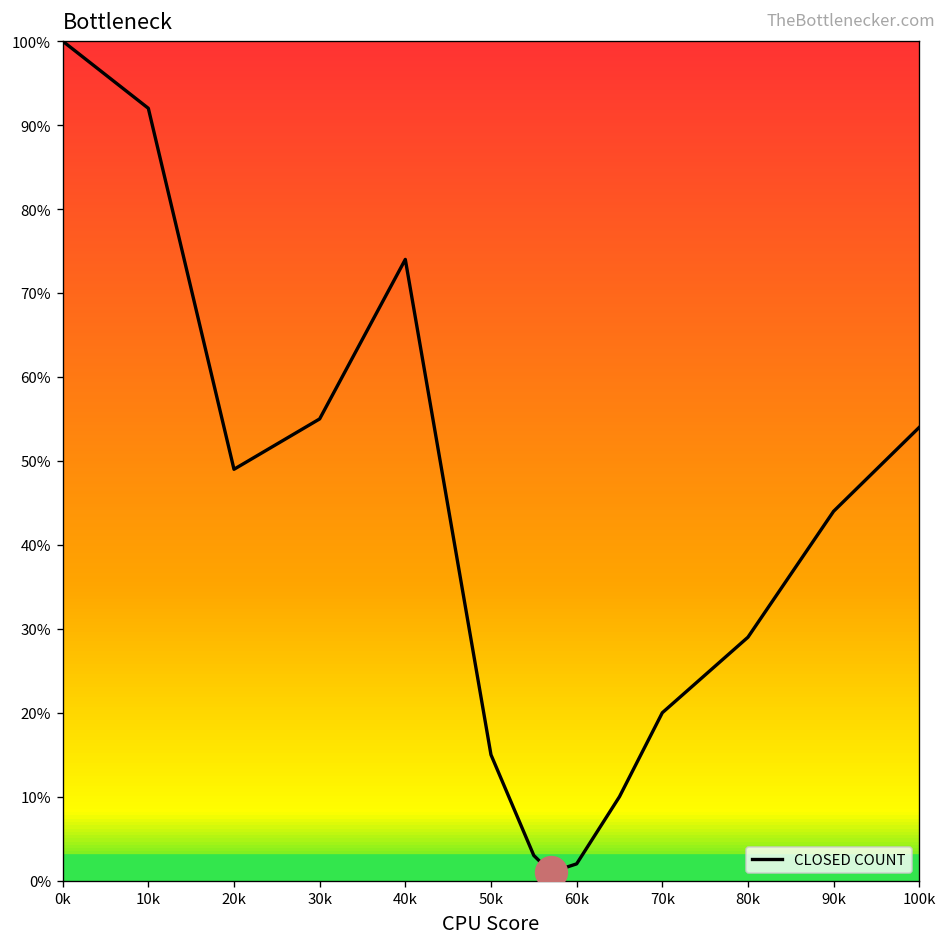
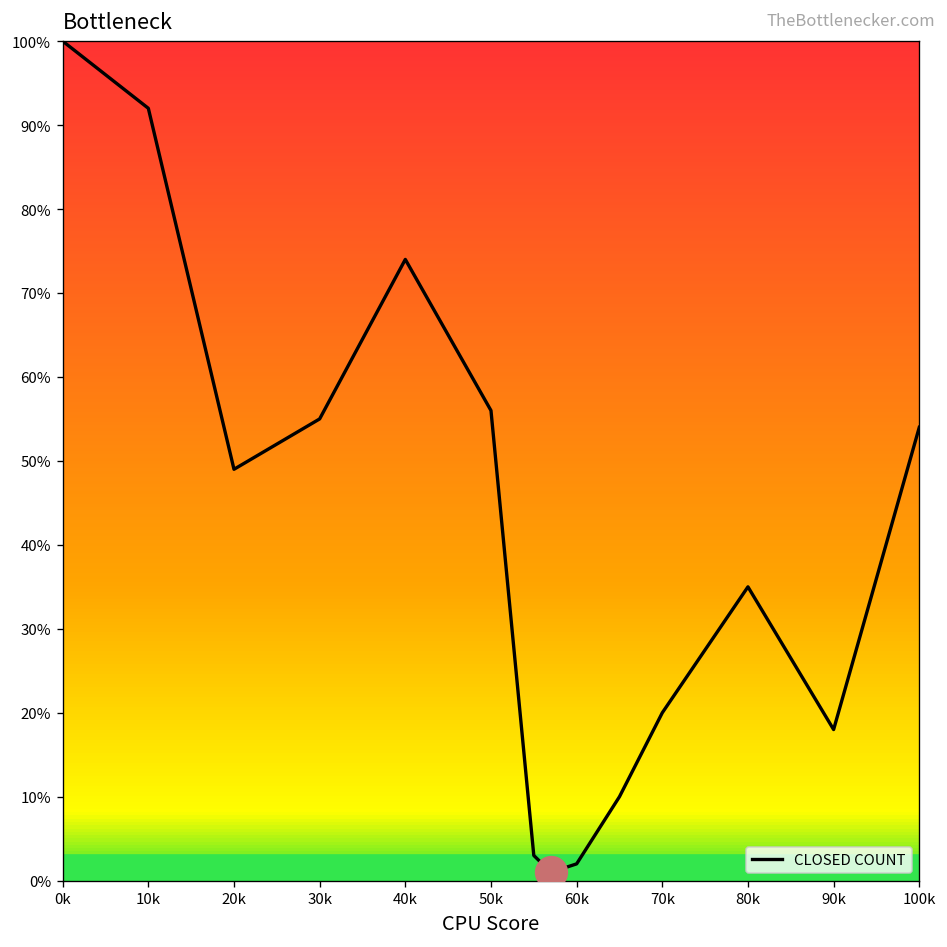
CLOSED COUNT, 50k: 15% -> 56%
CLOSED COUNT, 80k: 29% -> 35%
CLOSED COUNT, 90k: 44% -> 18%
